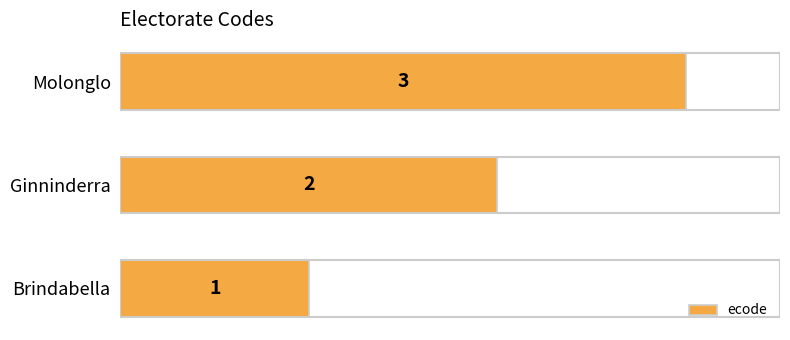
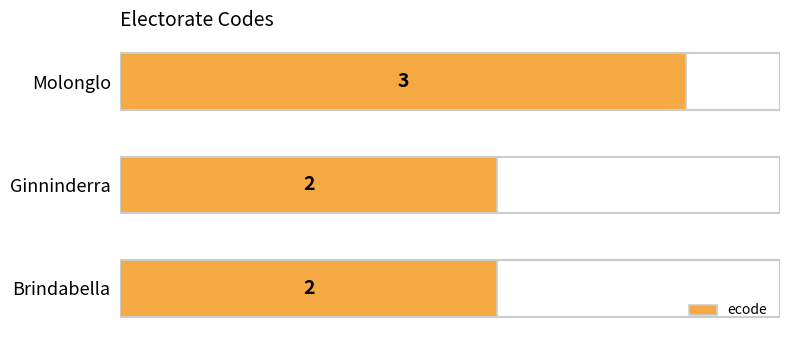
Brindabella: 1 -> 2
